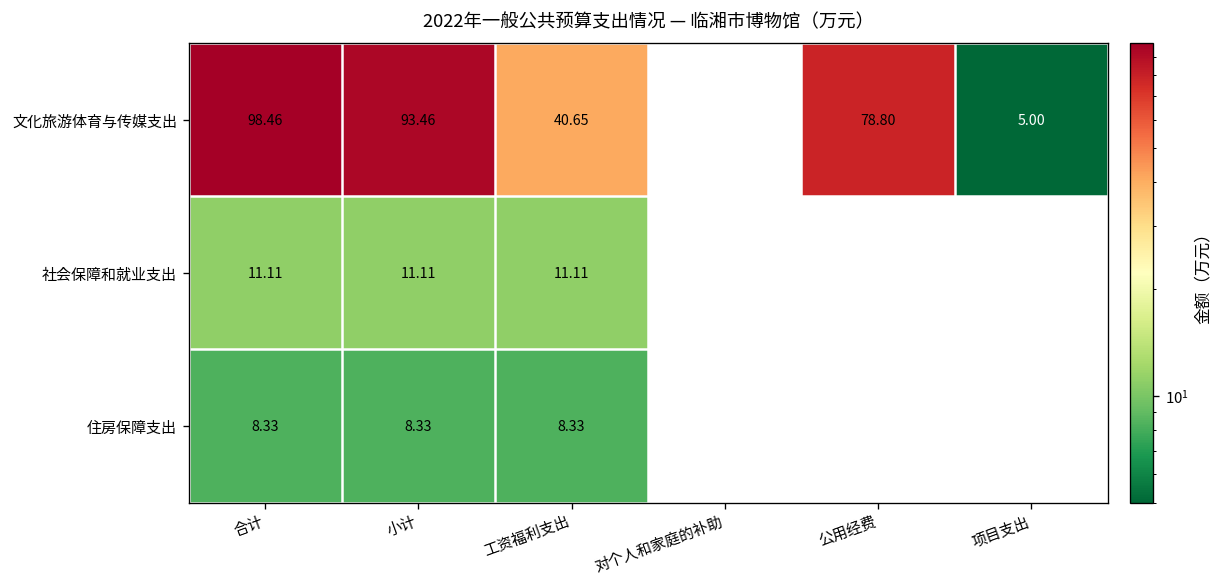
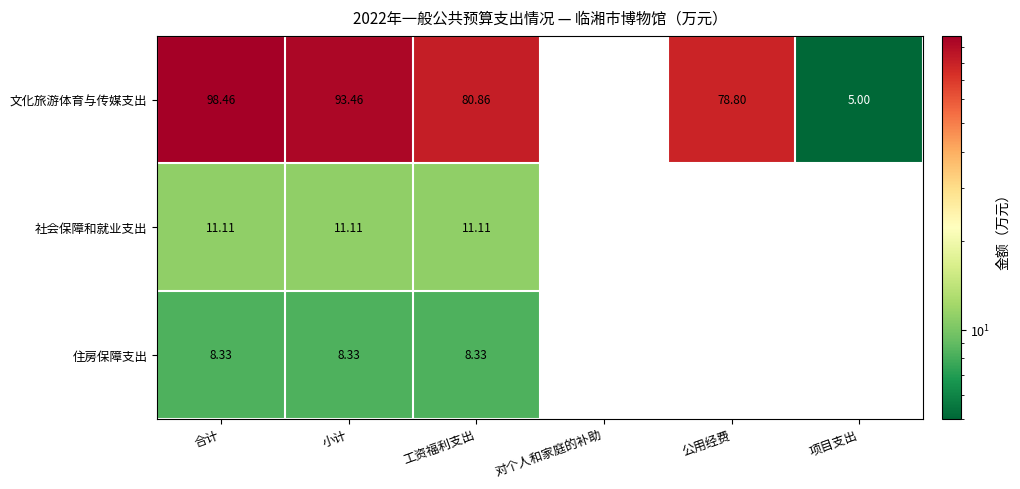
文化旅游体育与传媒支出, 工资福利支出: 40.65 -> 80.86
